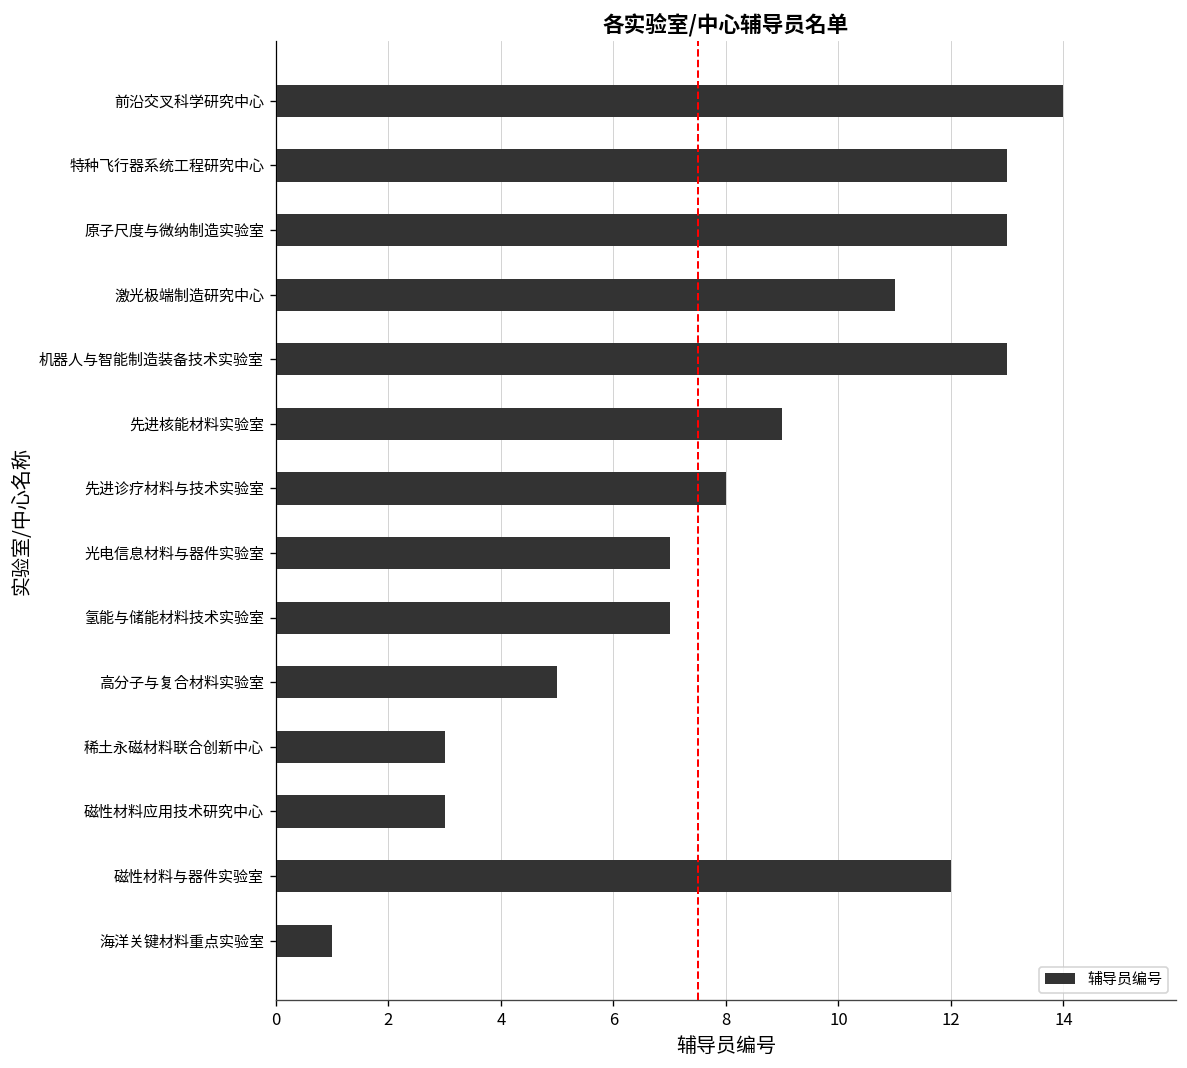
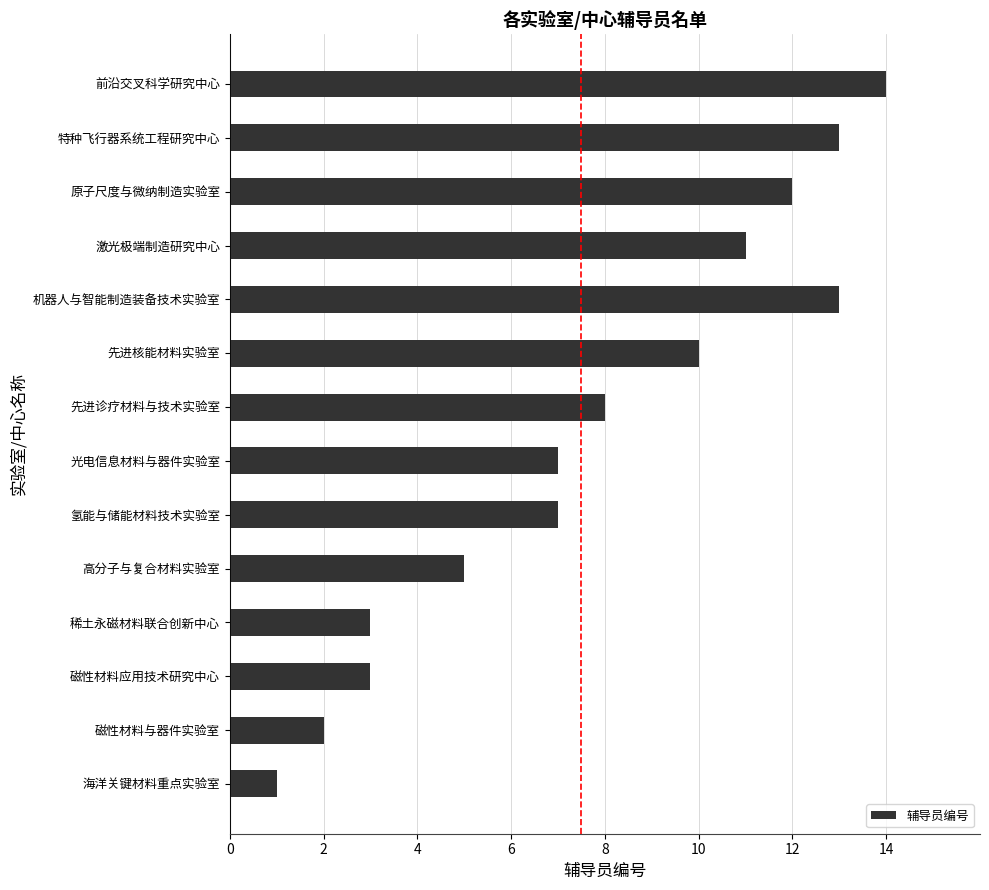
原子尺度与微纳制造实验室: 13 -> 12
先进核能材料实验室: 9 -> 10
磁性材料与器件实验室: 12 -> 2
